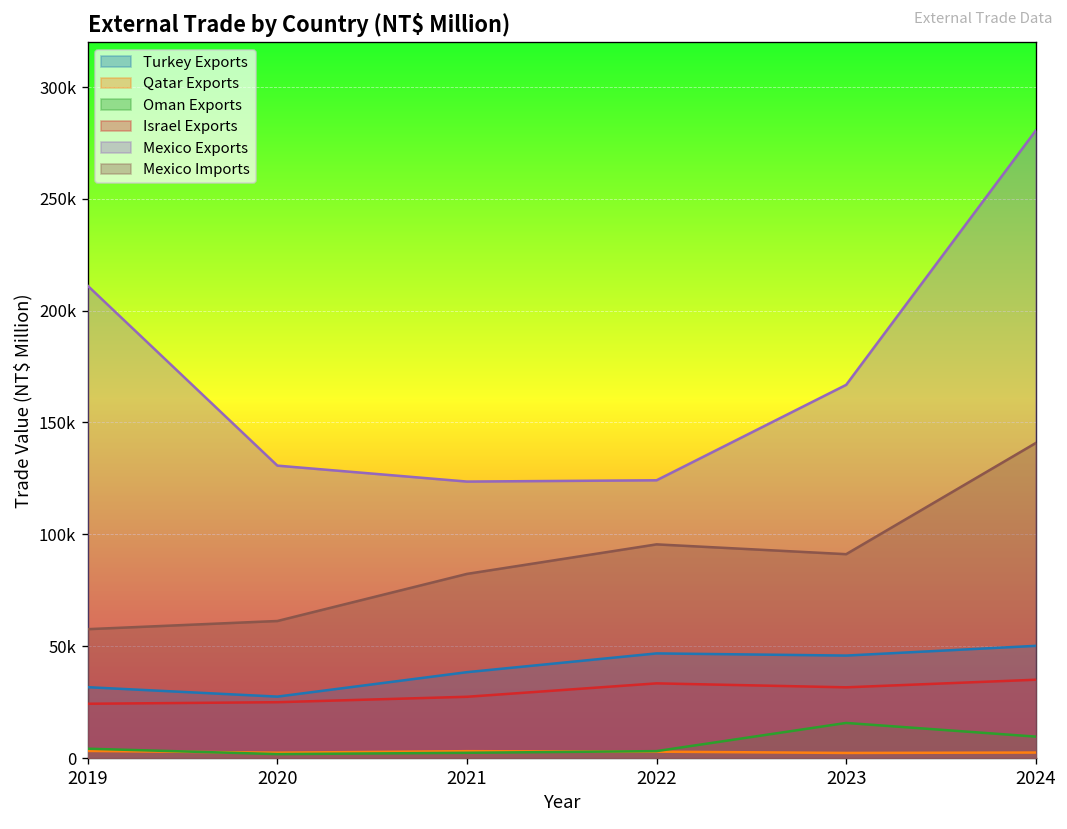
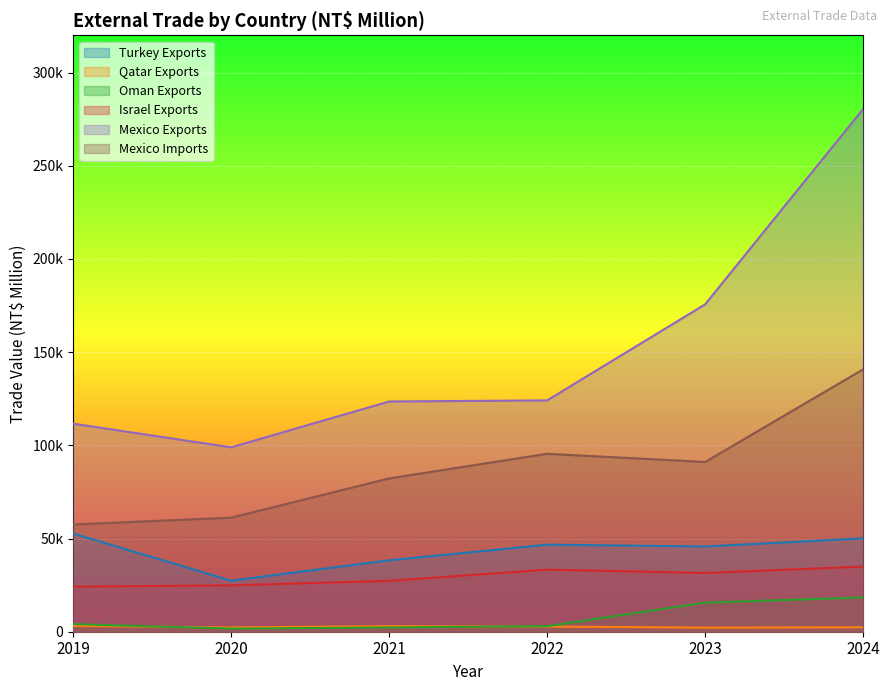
Turkey Exports, 2019: 32000 -> 53000
Mexico Exports, 2019: 211000 -> 112000
Mexico Exports, 2020: 131000 -> 99000
Mexico Exports, 2023: 167000 -> 176000
Oman Exports, 2024: 10000 -> 18000
